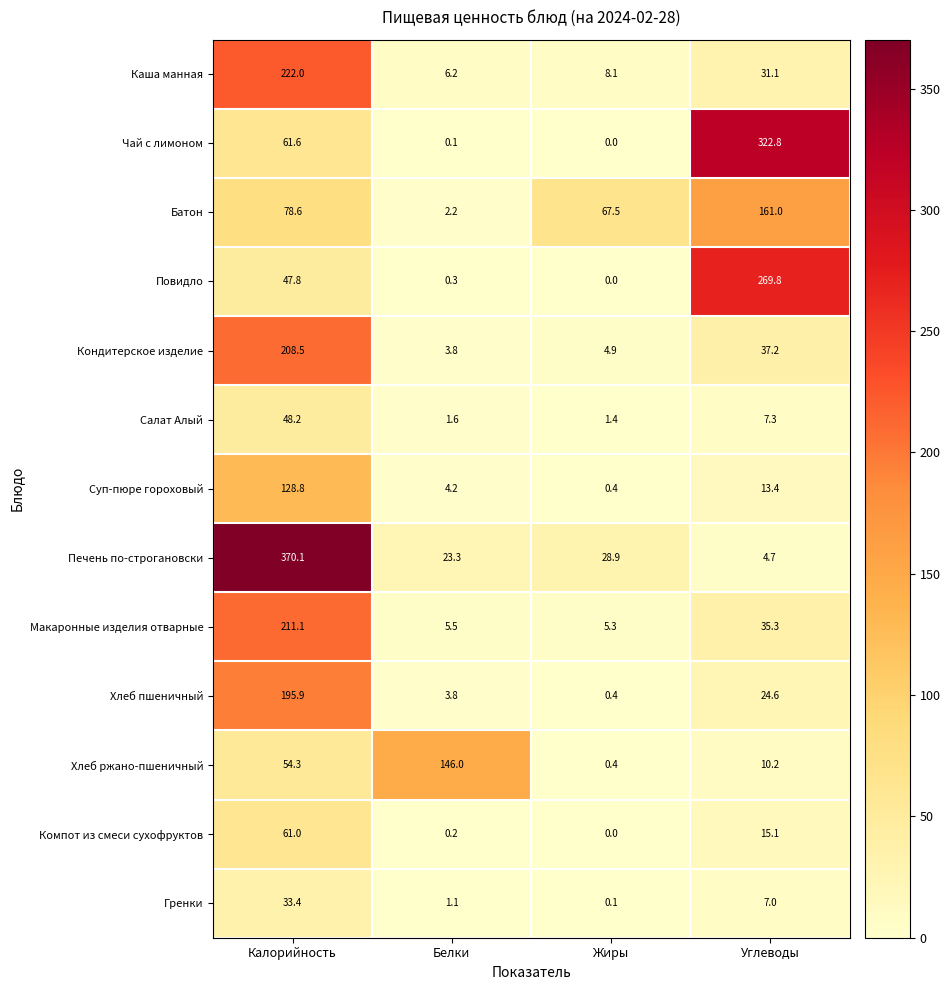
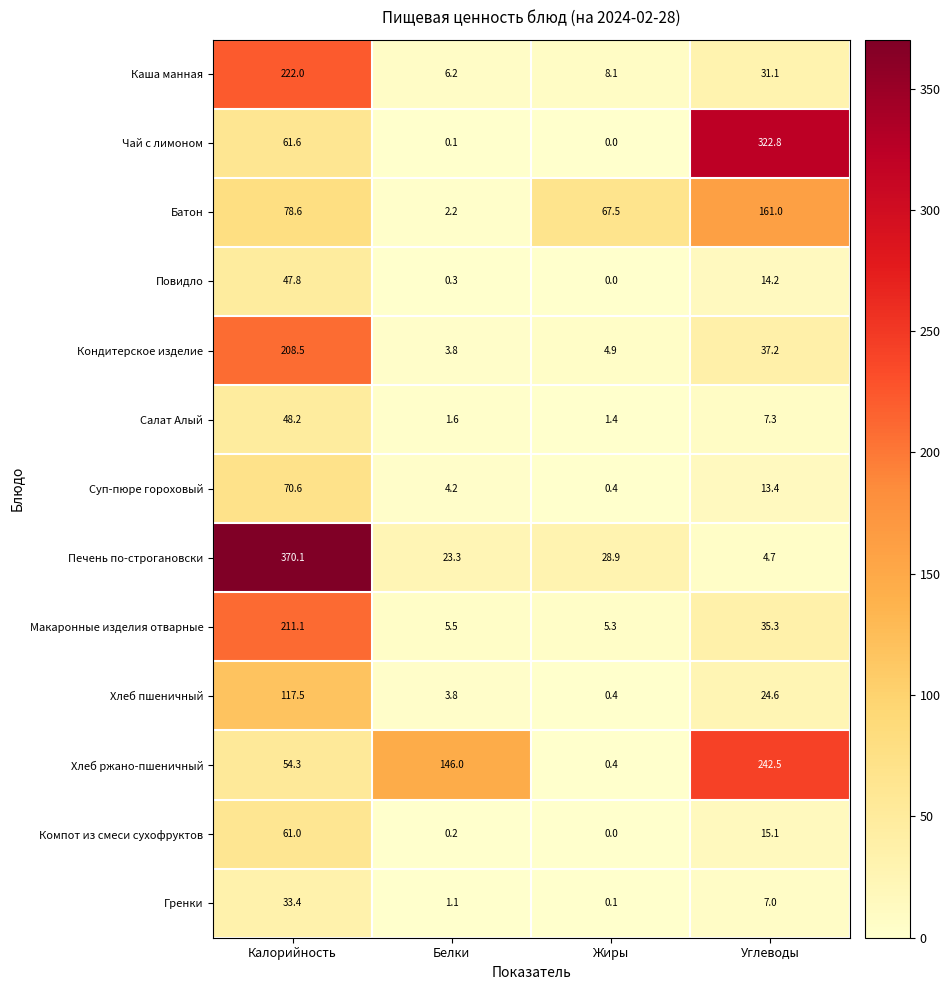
Повидло, Углеводы: 269.8 -> 14.2
Суп-пюре гороховый, Калорийность: 128.8 -> 70.6
Хлеб пшеничный, Калорийность: 195.9 -> 117.5
Хлеб ржано-пшеничный, Углеводы: 10.2 -> 242.5
